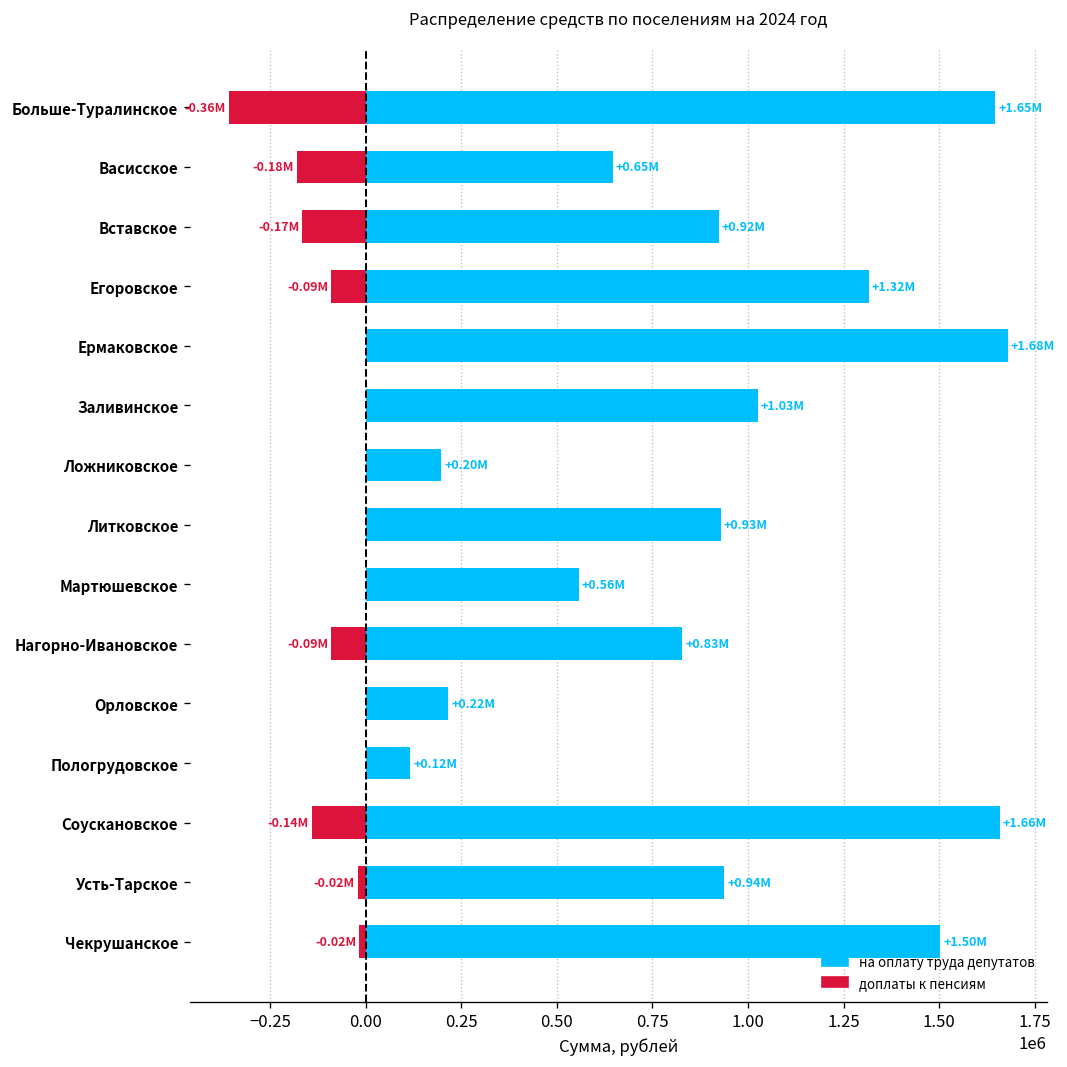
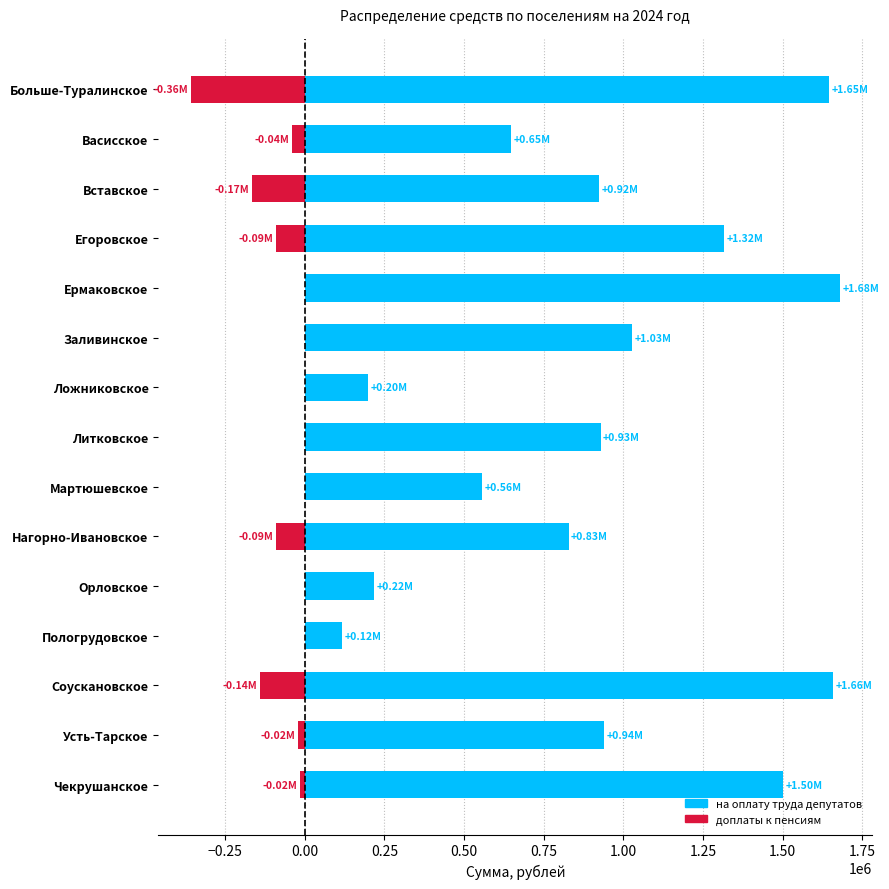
доплаты к пенсиям, Васисское: -0.18M -> -0.04M
